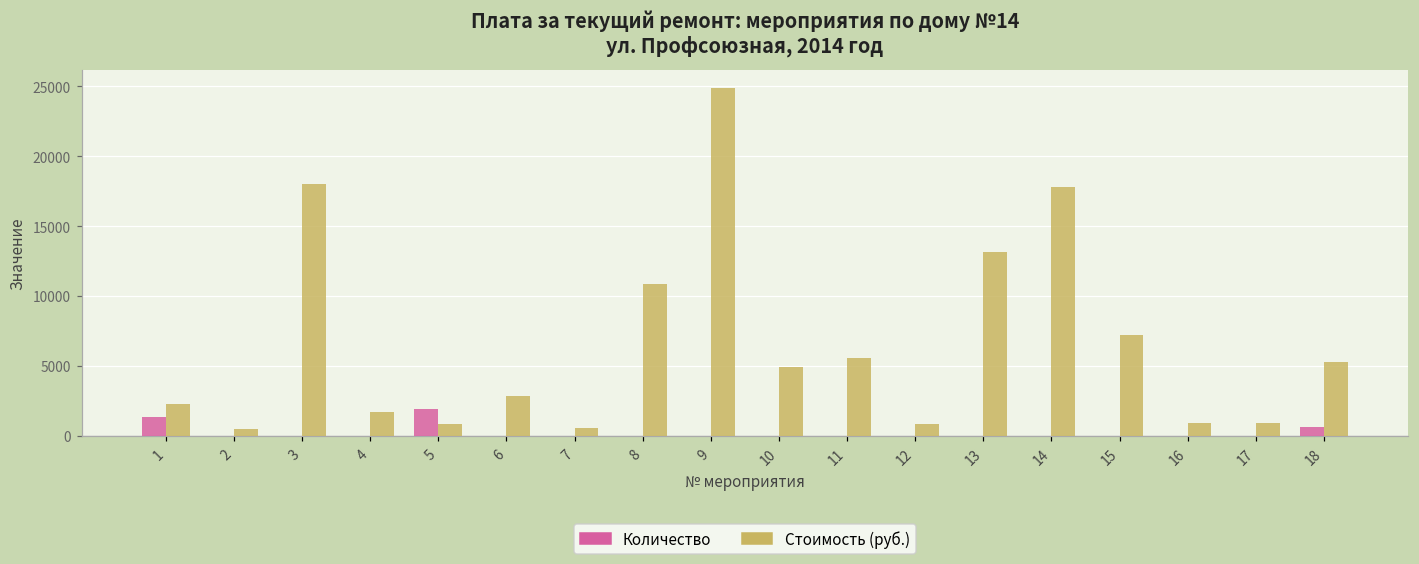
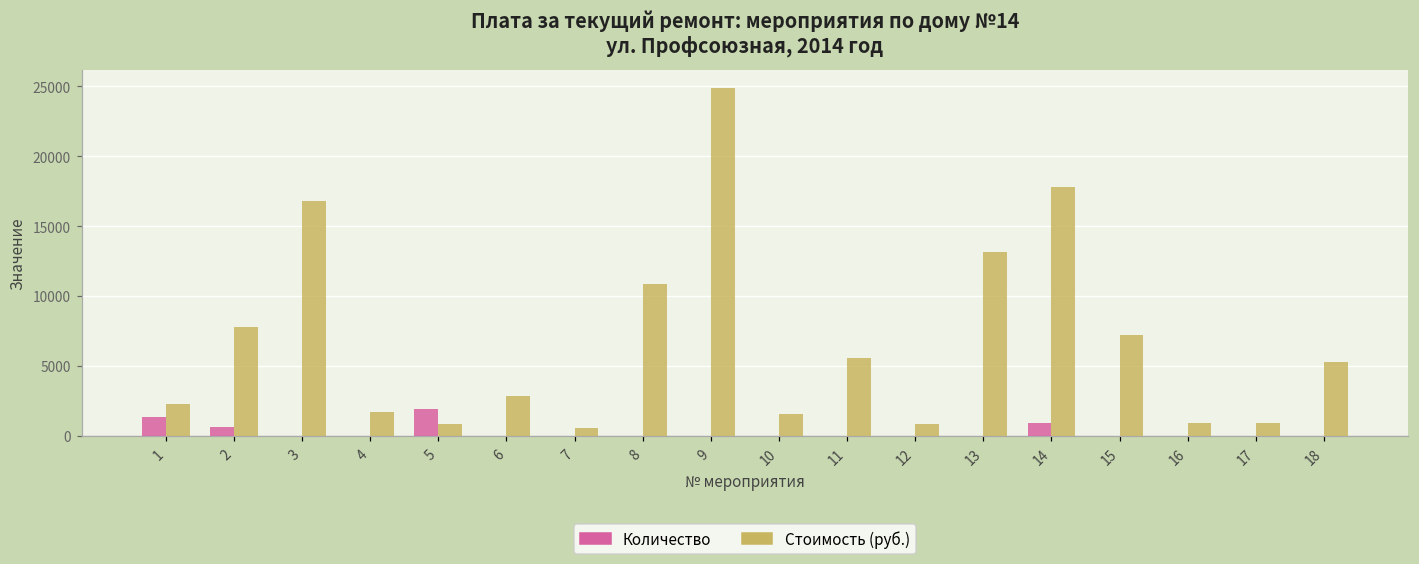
Количество, 2: 0 -> 600
Стоимость (руб.), 2: 500 -> 7800
Стоимость (руб.), 3: 18000 -> 16800
Стоимость (руб.), 10: 4900 -> 1500
Количество, 14: 0 -> 900
Количество, 18: 600 -> 0
